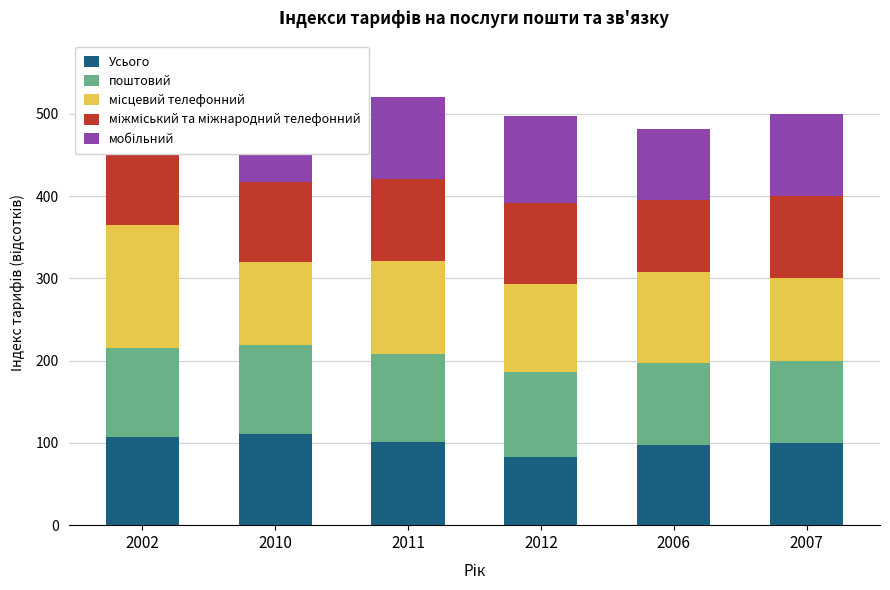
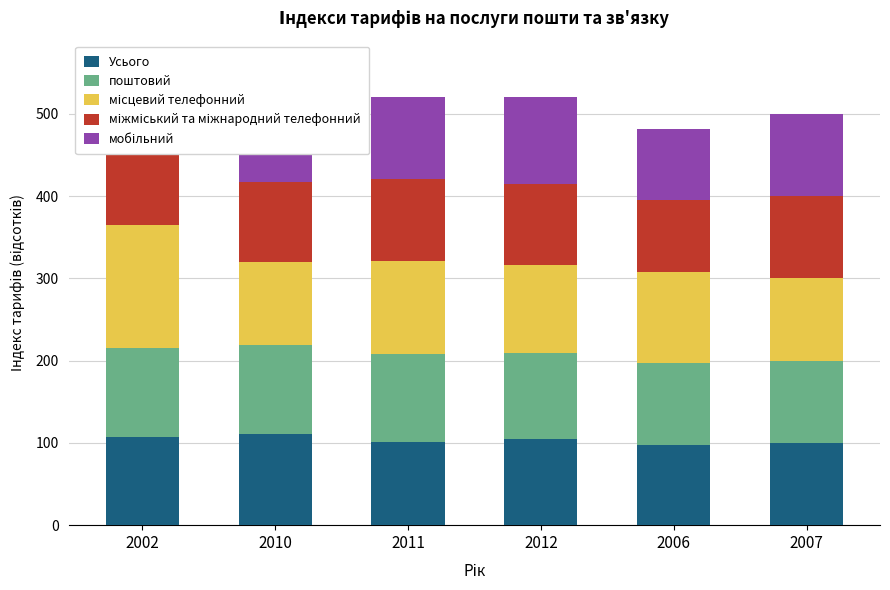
Усього, 2012: 80 -> 110
